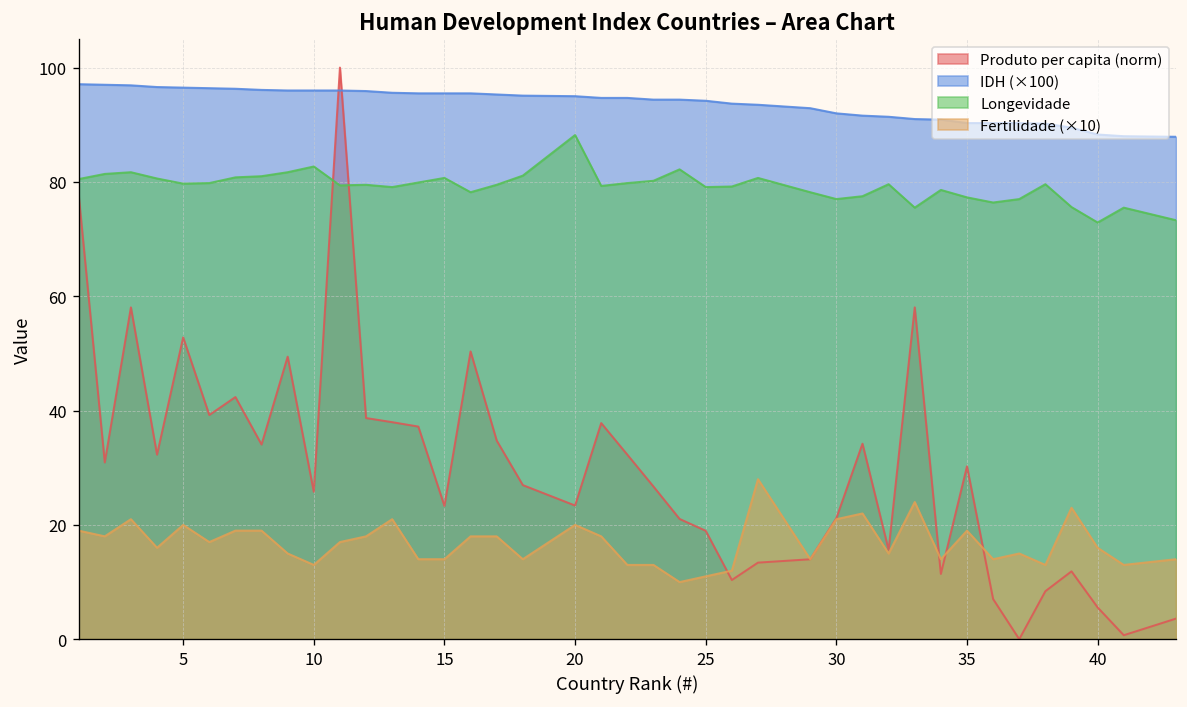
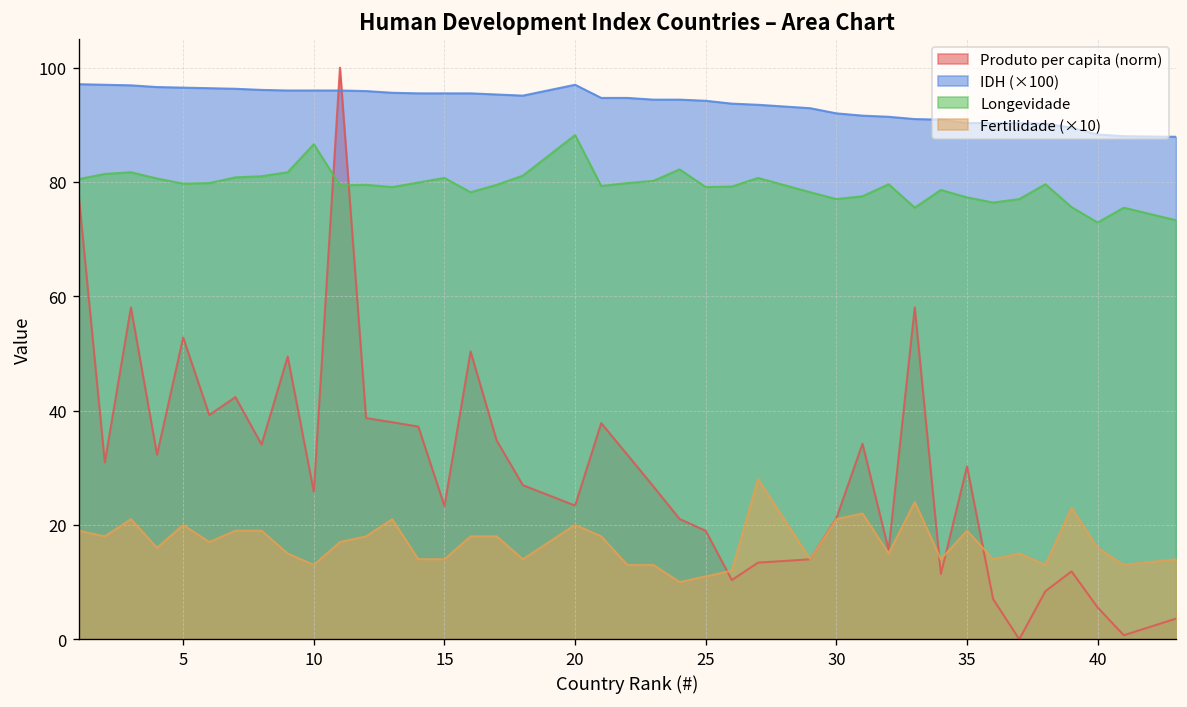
Longevidade, 10: 83 -> 87
IDH (×100), 20: 95 -> 97
